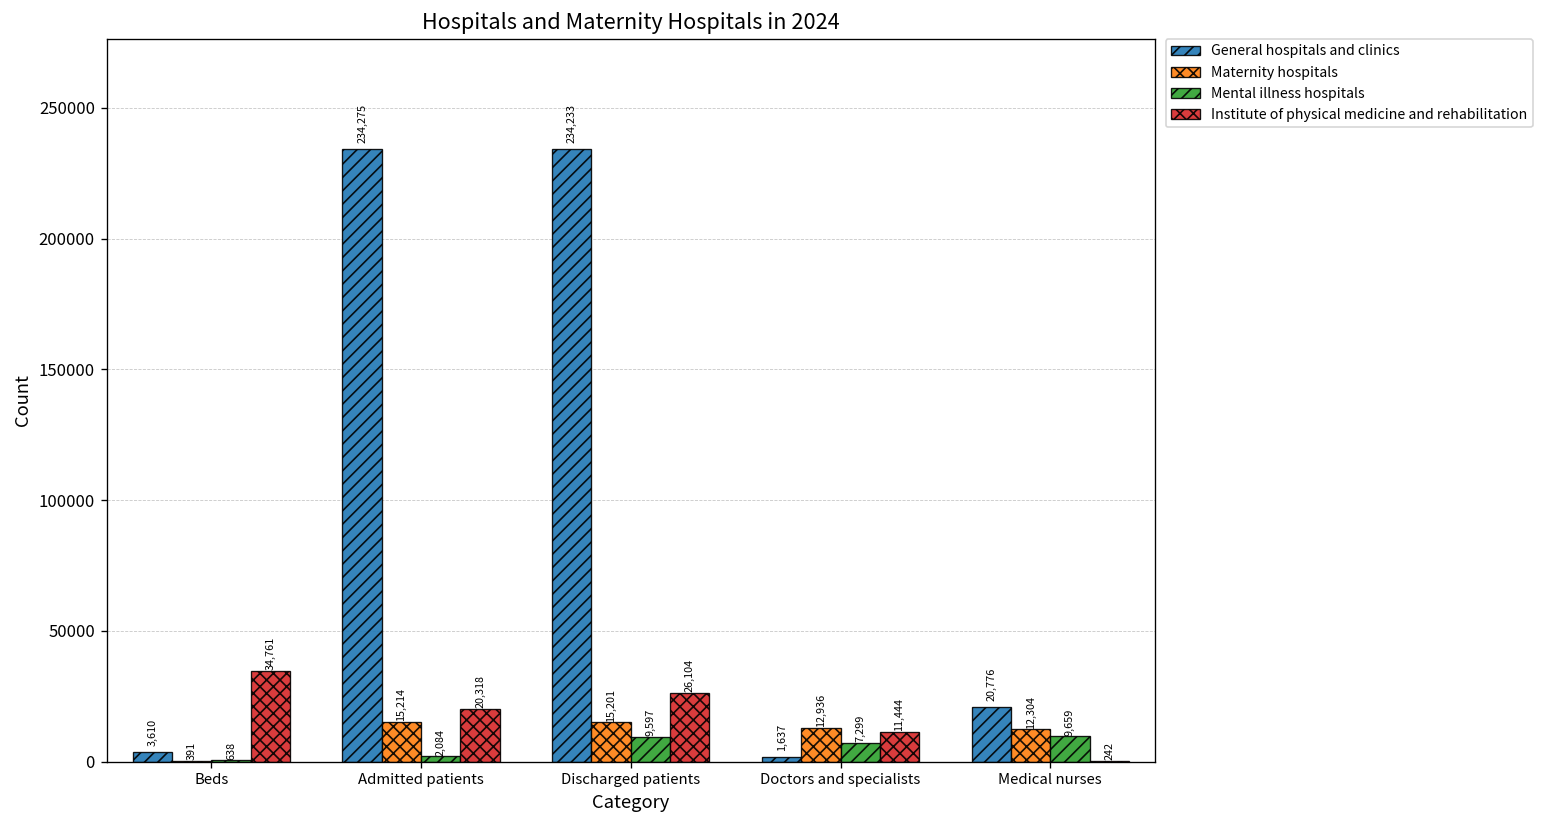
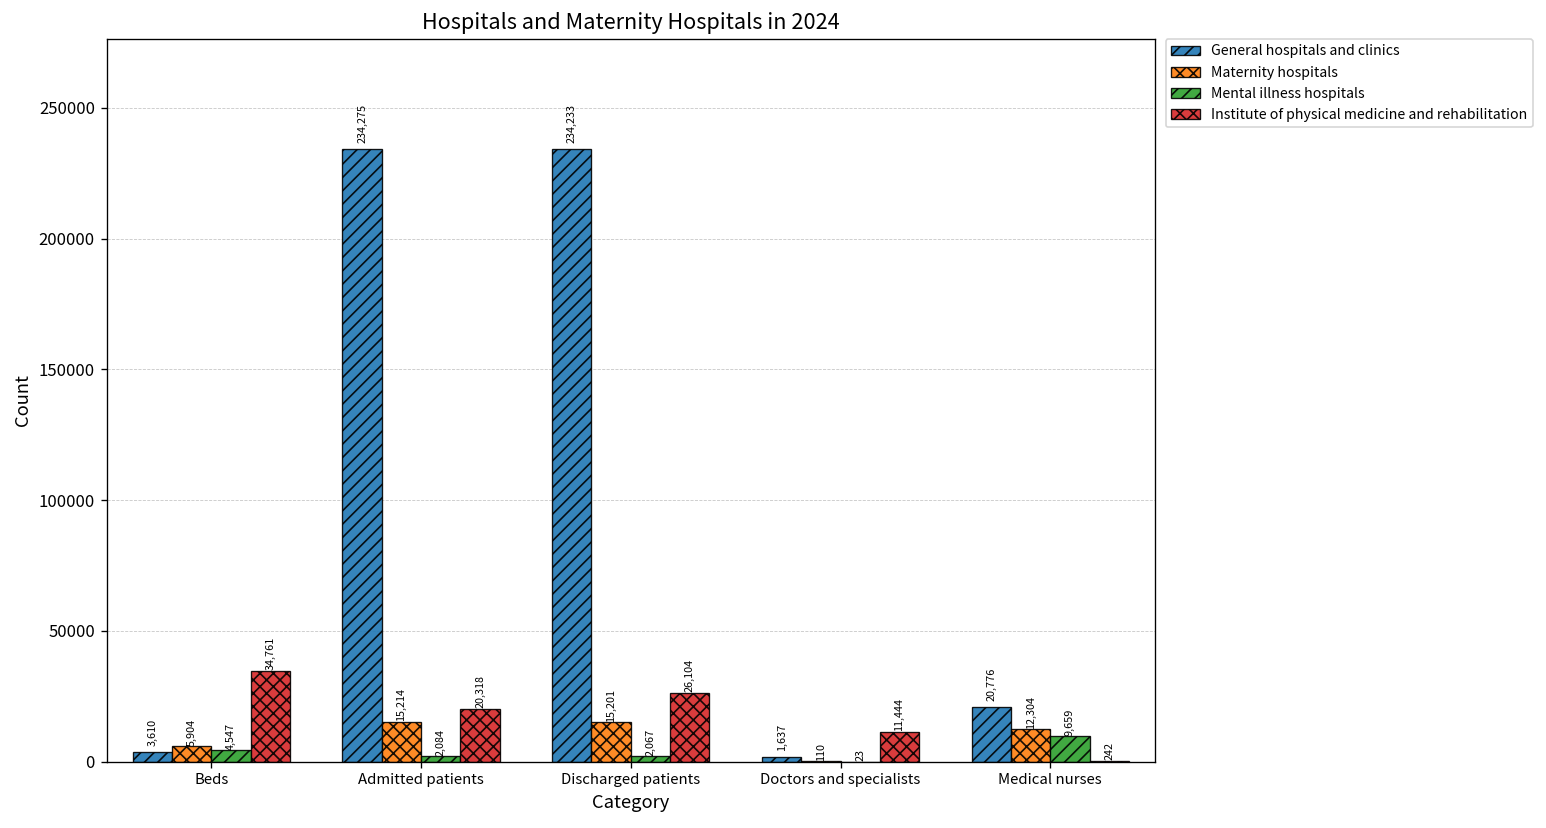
Maternity hospitals, Beds: 391 -> 5,904
Mental illness hospitals, Beds: 638 -> 4,547
Mental illness hospitals, Discharged patients: 9,597 -> 2,067
Maternity hospitals, Doctors and specialists: 12,936 -> 110
Mental illness hospitals, Doctors and specialists: 7,299 -> 23
